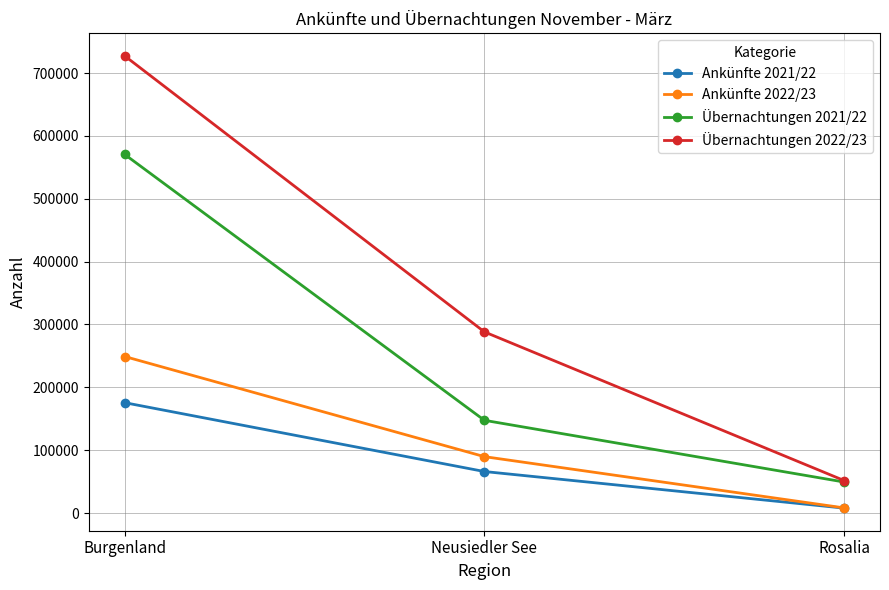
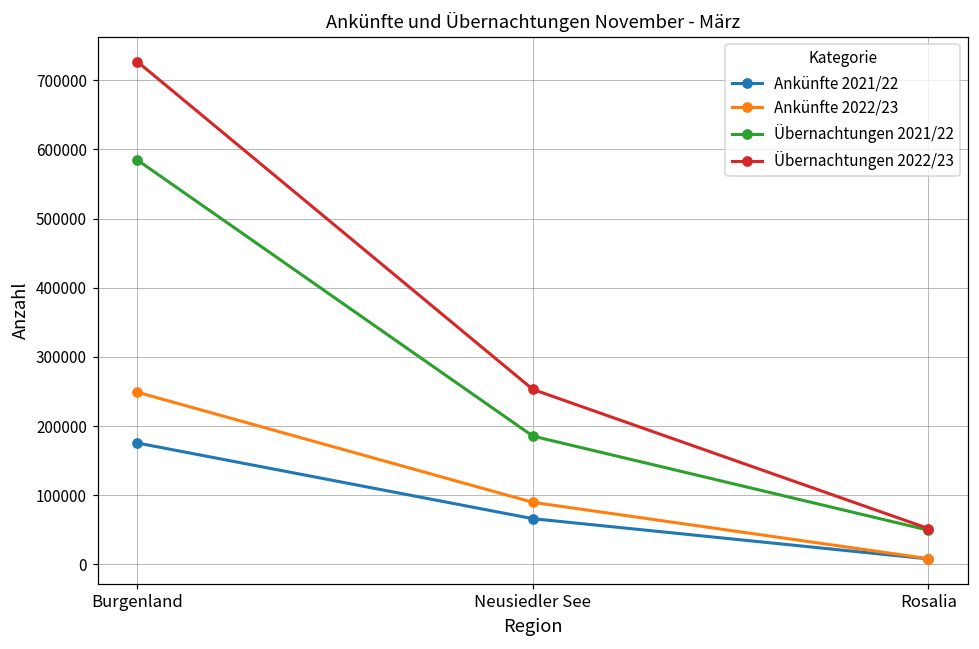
Übernachtungen 2021/22, Burgenland: 570000 -> 580000
Übernachtungen 2021/22, Neusiedler See: 150000 -> 190000
Übernachtungen 2022/23, Neusiedler See: 290000 -> 250000
